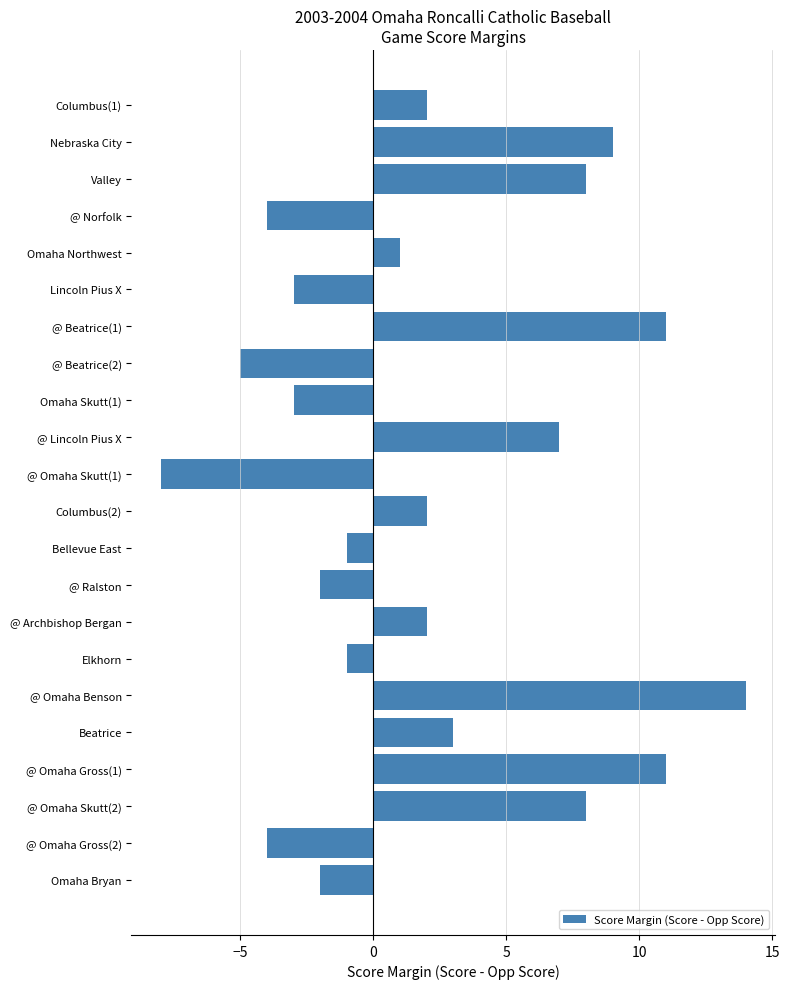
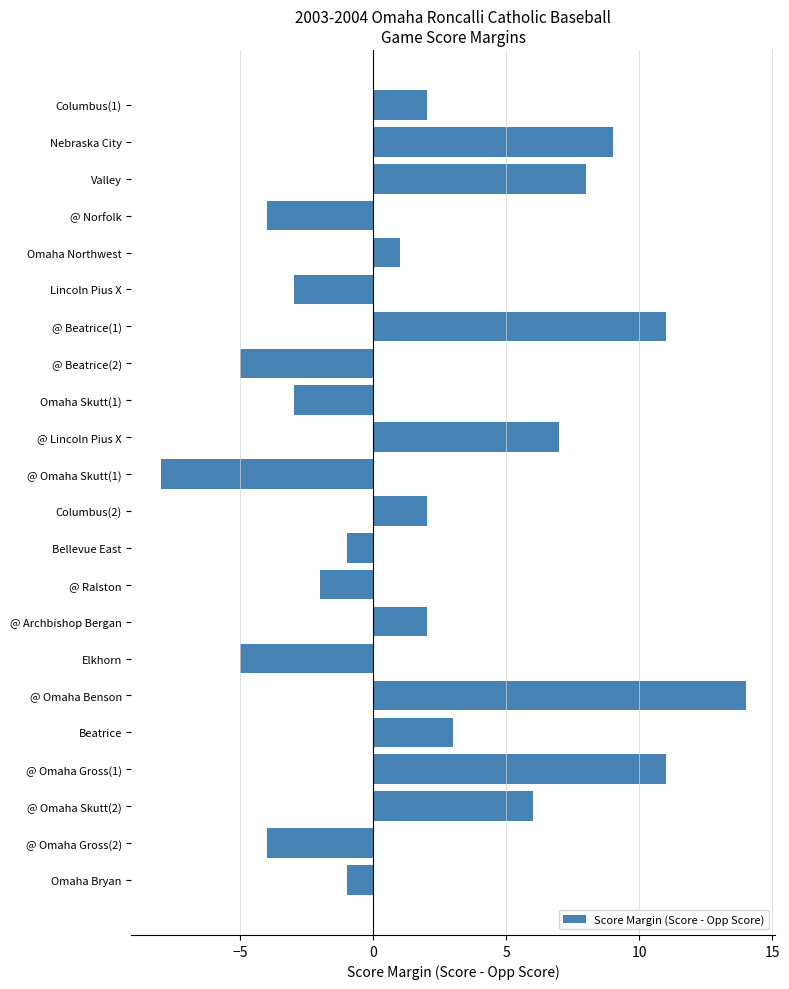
Elkhorn: -1 -> -5
@ Omaha Skutt(2): 8 -> 6
Omaha Bryan: -2 -> -1
